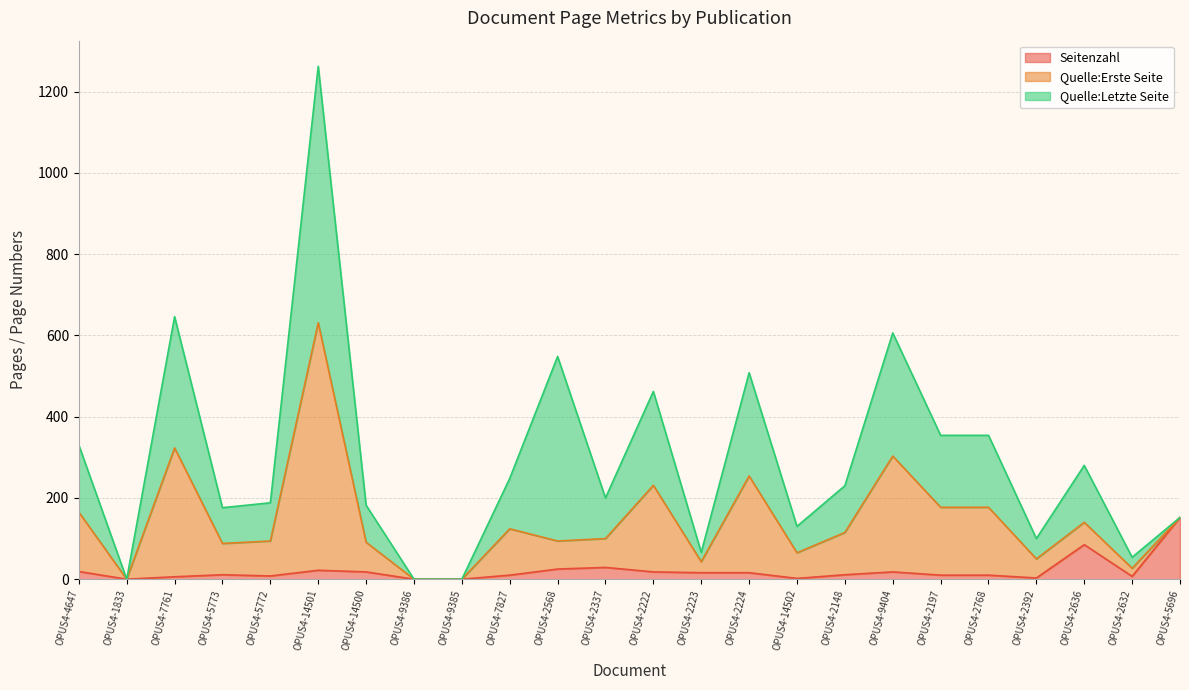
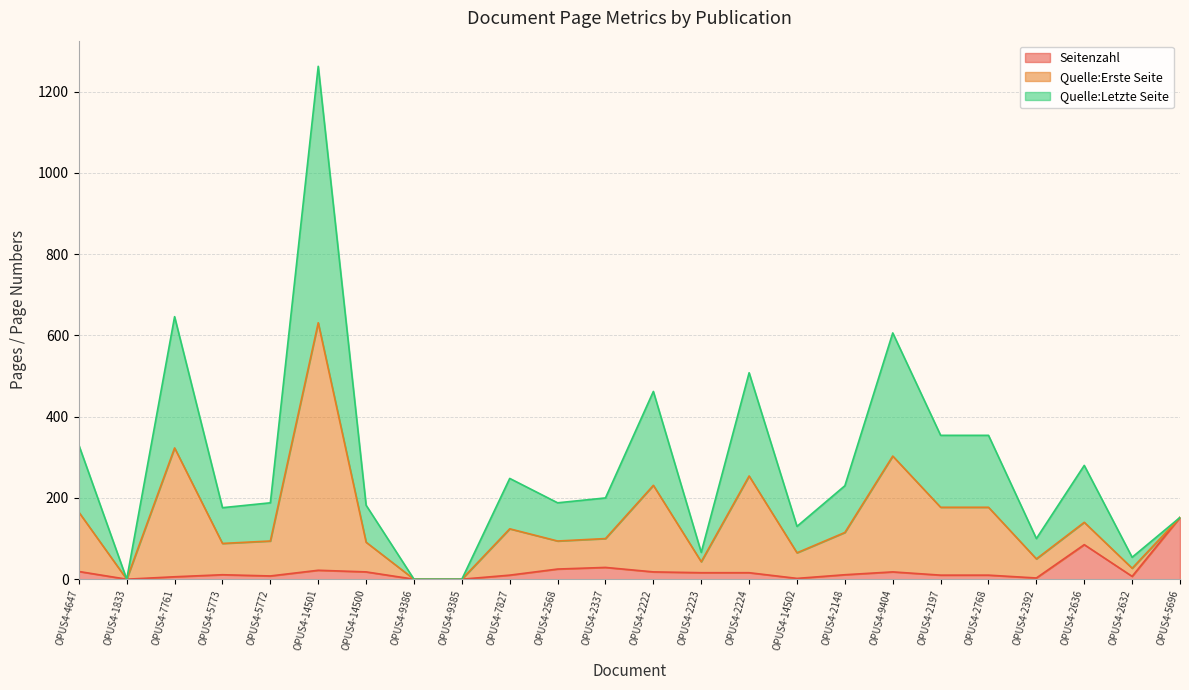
Quelle:Letzte Seite, OPUS4-2568: 450 -> 90
